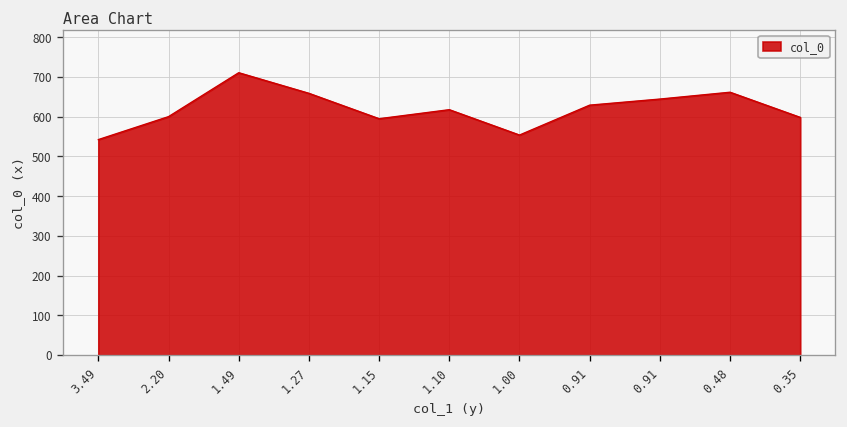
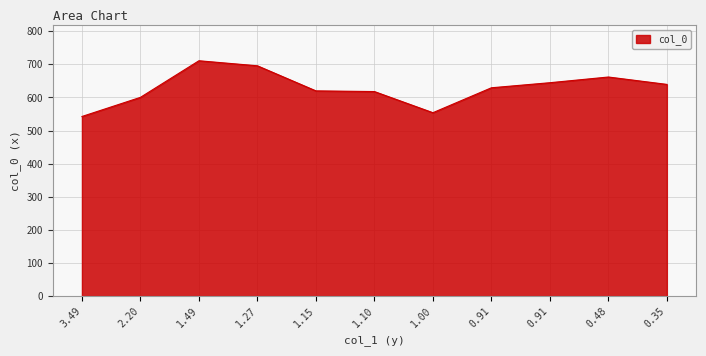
1.27: 660 -> 700
1.15: 600 -> 620
0.35: 600 -> 640
